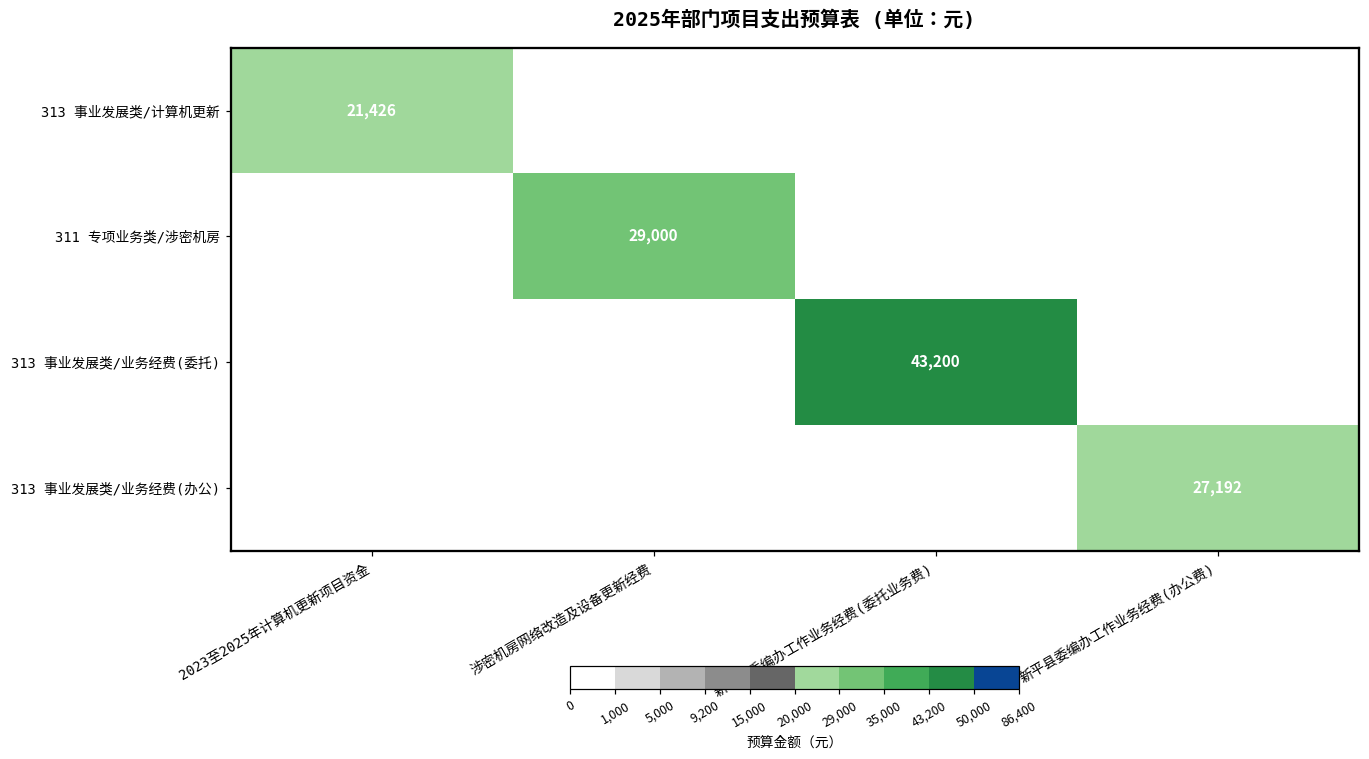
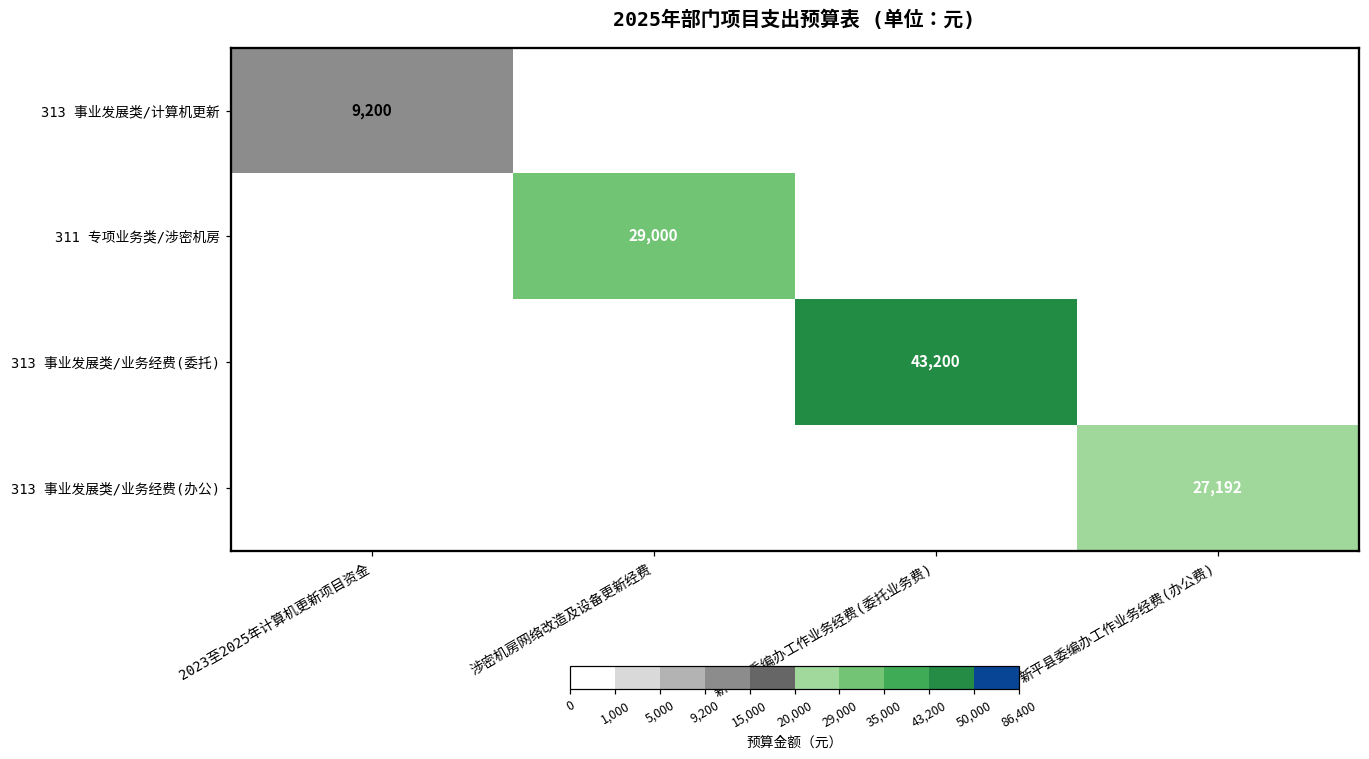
313 事业发展类/计算机更新, 2023至2025年计算机更新项目资金: 21,426 -> 9,200
